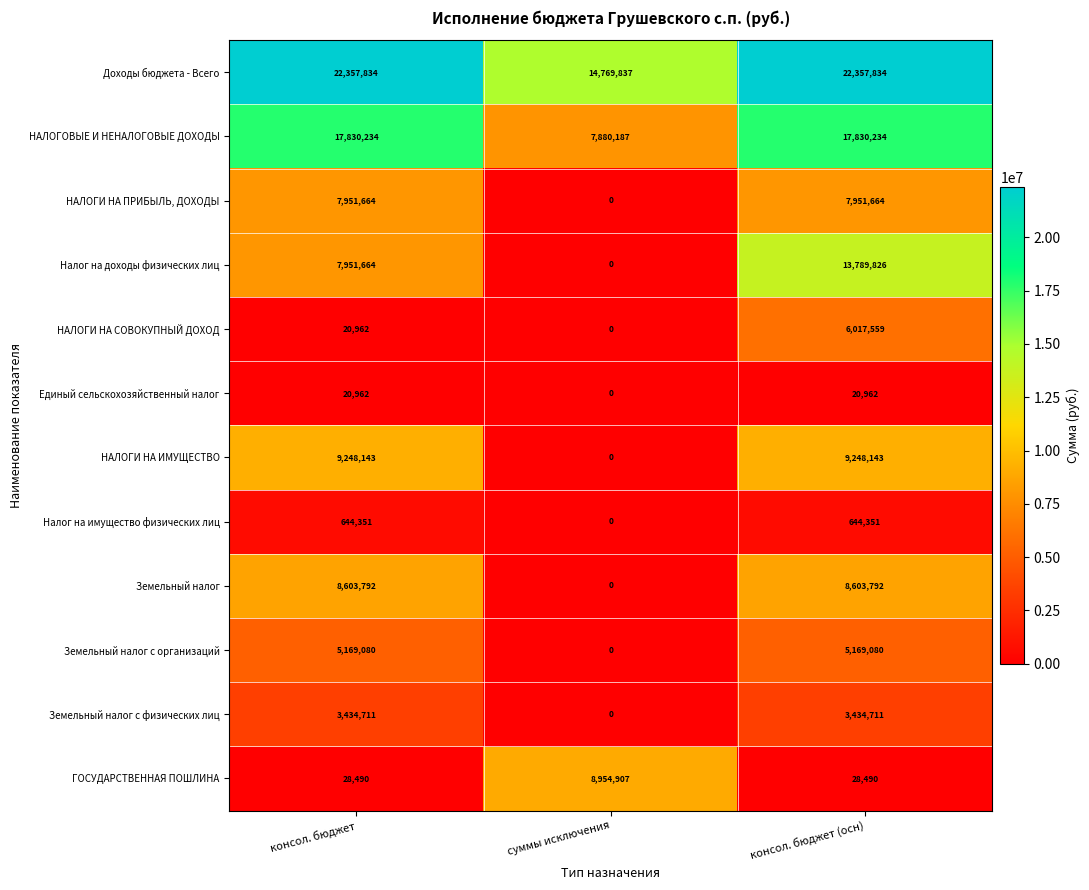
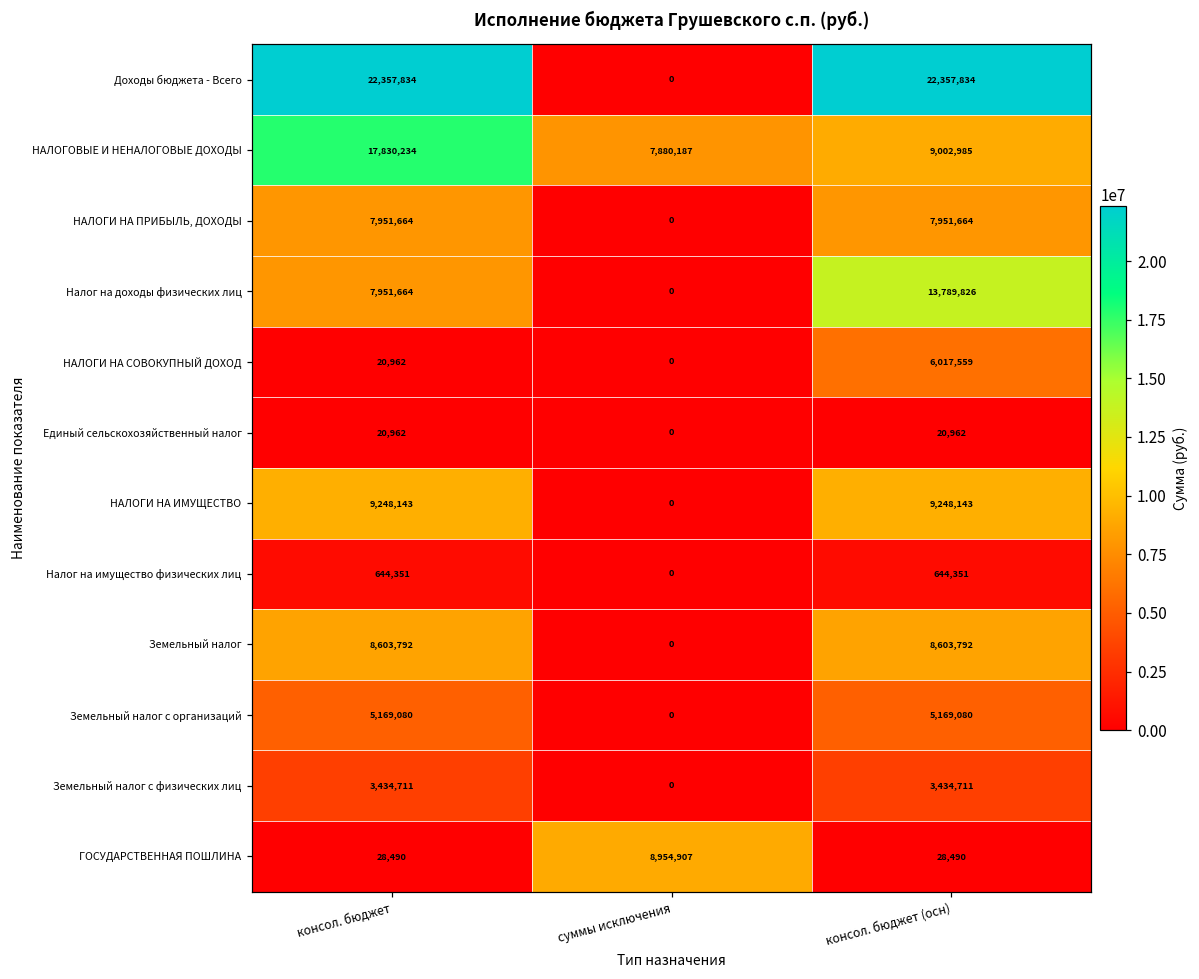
Доходы бюджета - Всего, суммы исключения: 14,769,837 -> 0
НАЛОГОВЫЕ И НЕНАЛОГОВЫЕ ДОХОДЫ, консол. бюджет (осн): 17,830,234 -> 9,002,985
